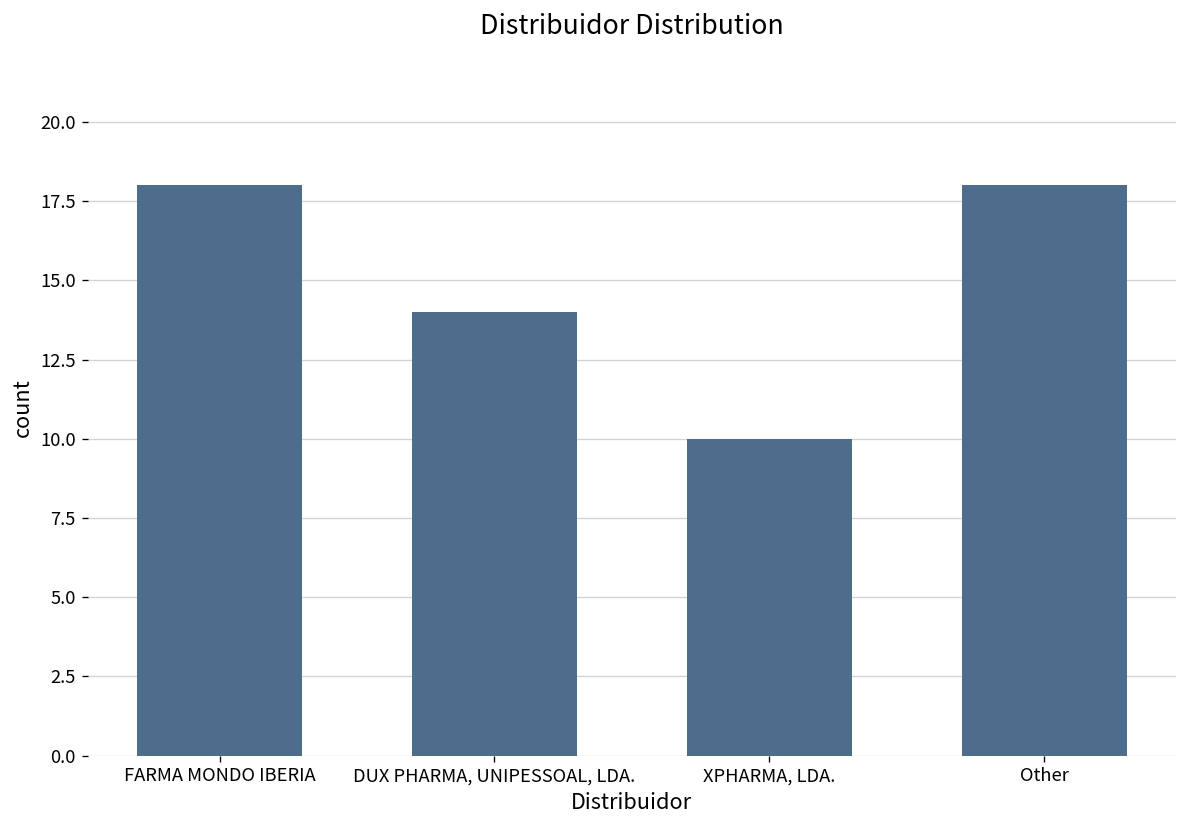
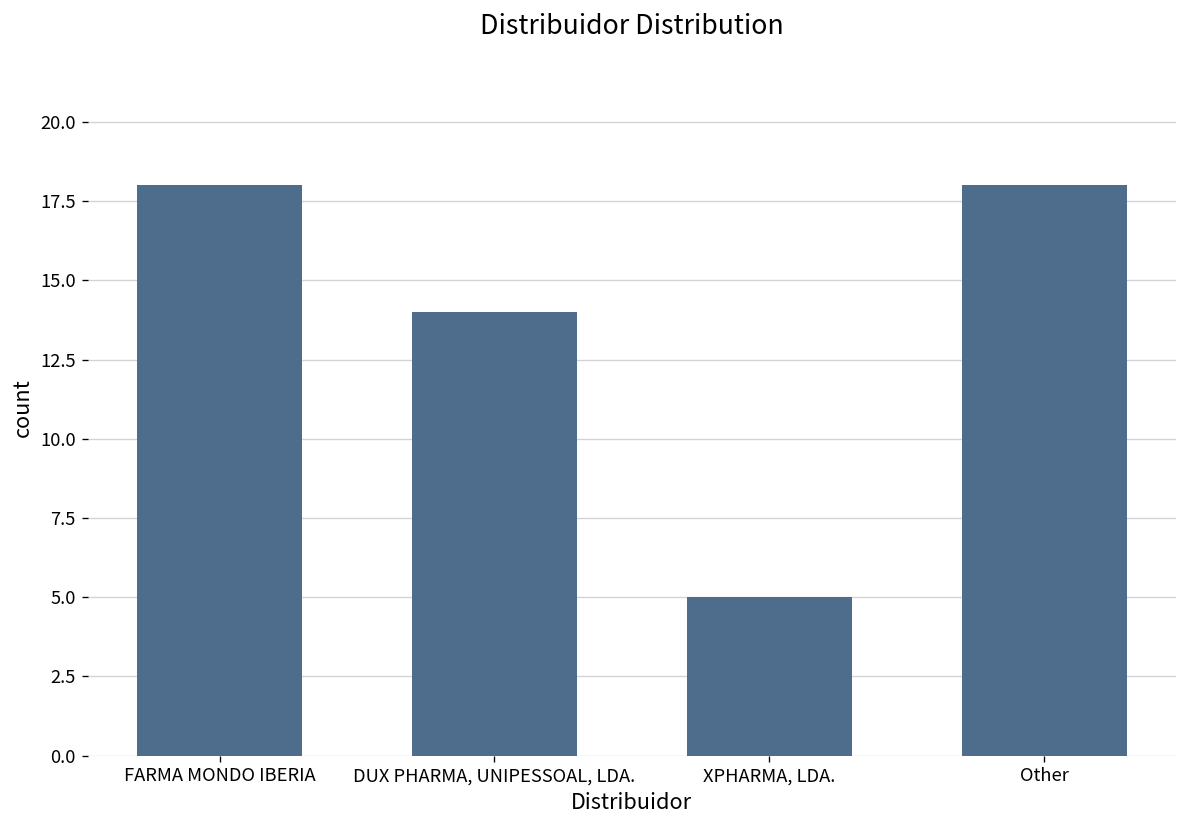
XPHARMA, LDA.: 10 -> 5
